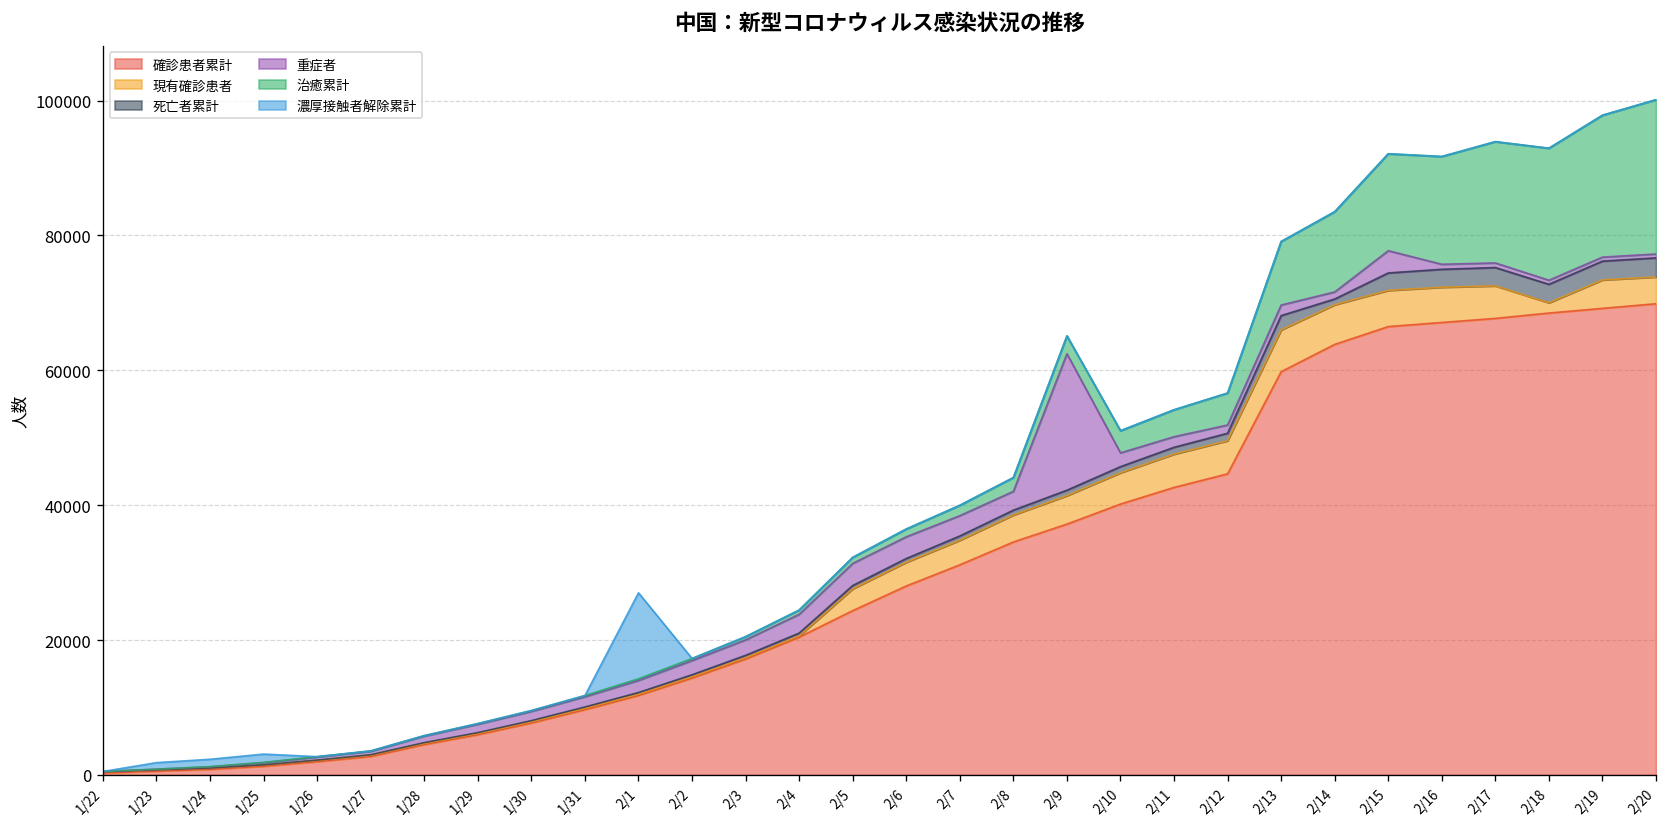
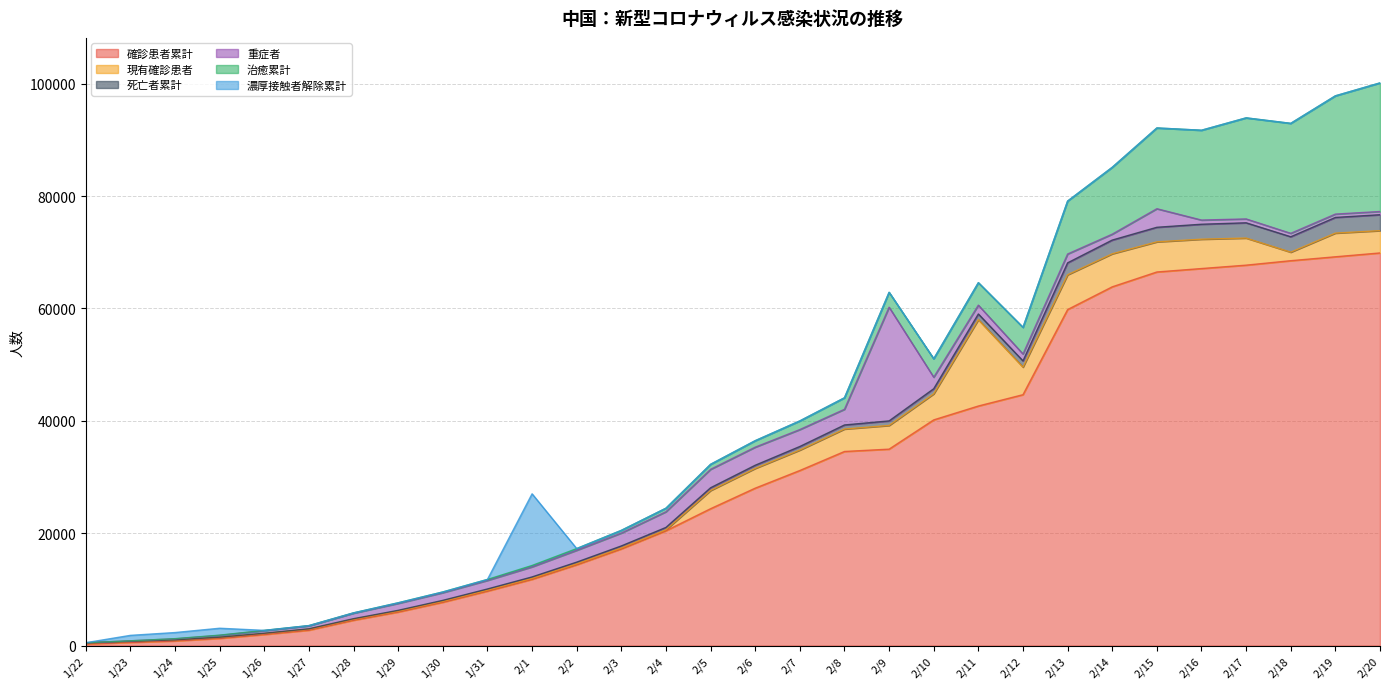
確診患者累計, 2/9: 37000 -> 35000
現有確診患者, 2/11: 5000 -> 15000
死亡者累計, 2/14: 1000 -> 2000
